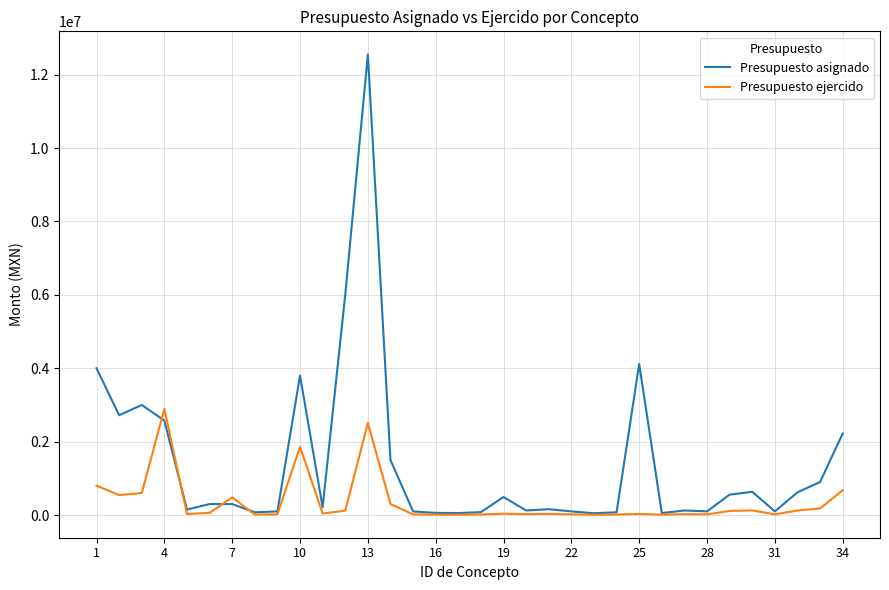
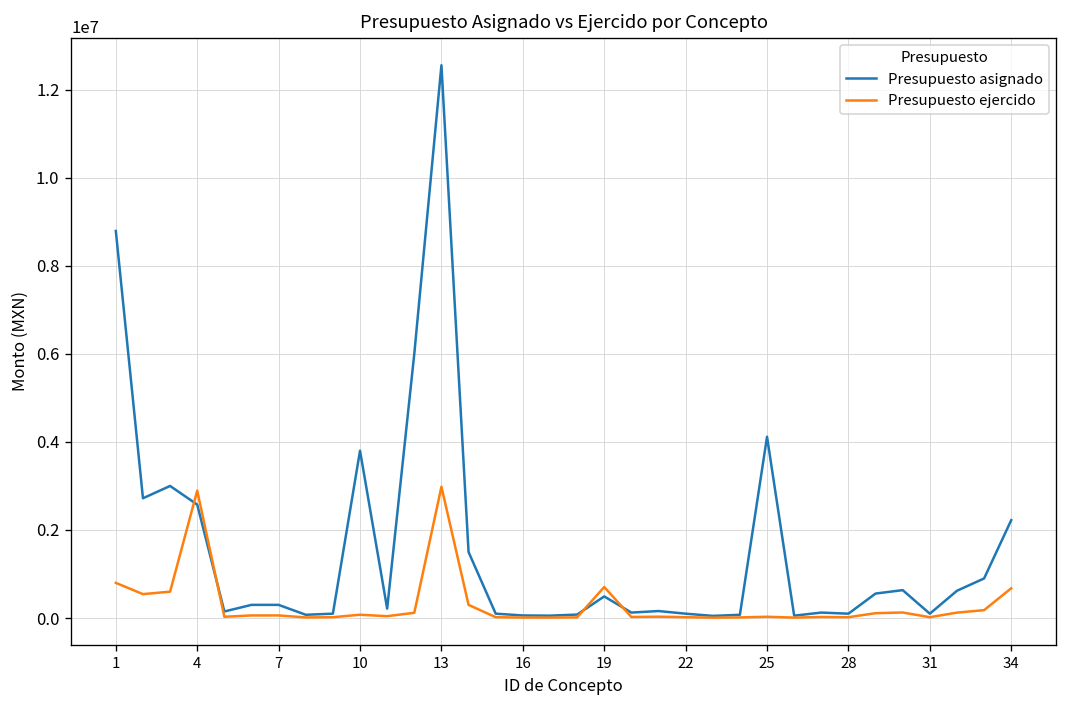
Presupuesto asignado, 1: 4000000 -> 8800000
Presupuesto ejercido, 7: 500000 -> 100000
Presupuesto ejercido, 10: 1900000 -> 100000
Presupuesto ejercido, 13: 2500000 -> 3000000
Presupuesto ejercido, 19: 0 -> 700000
